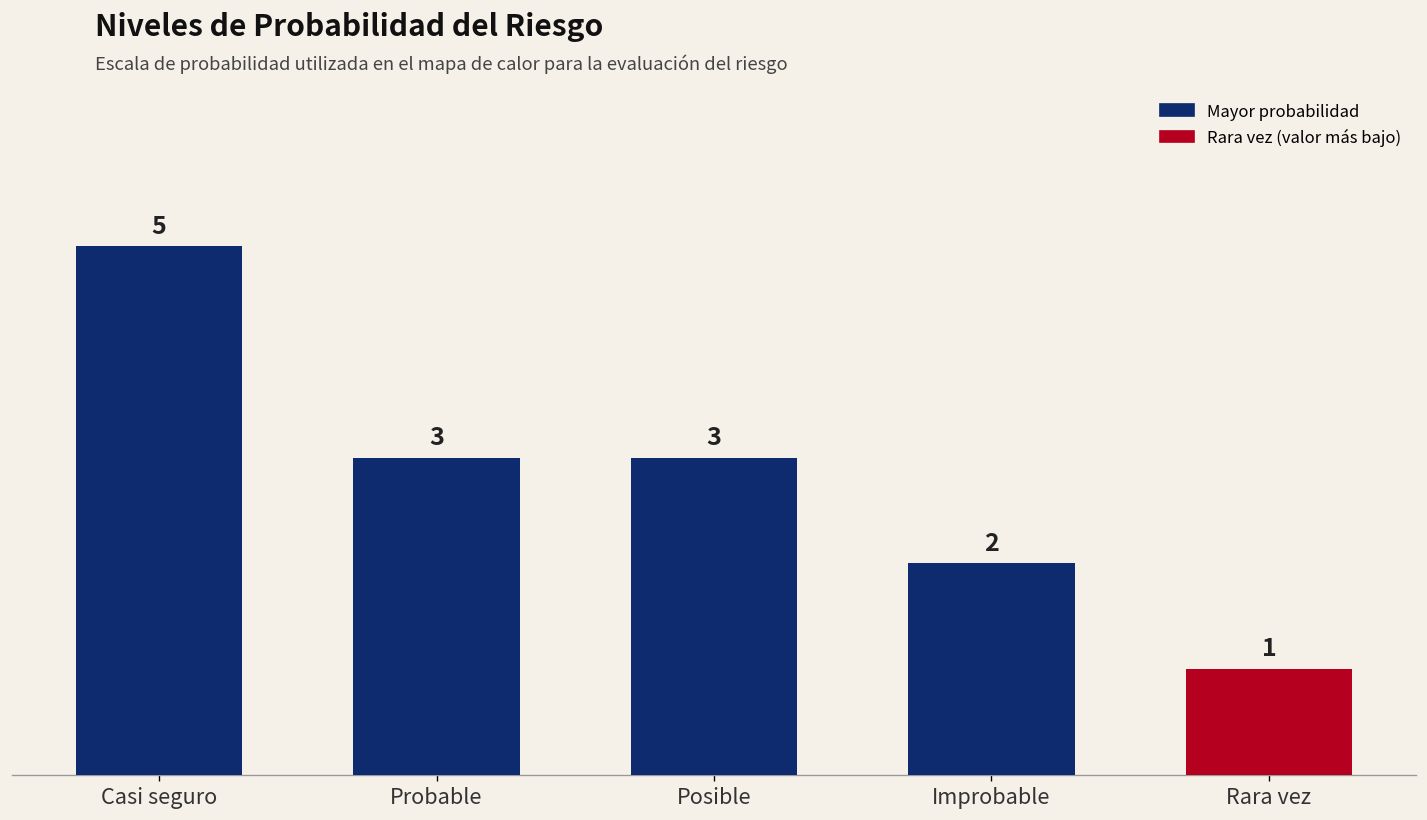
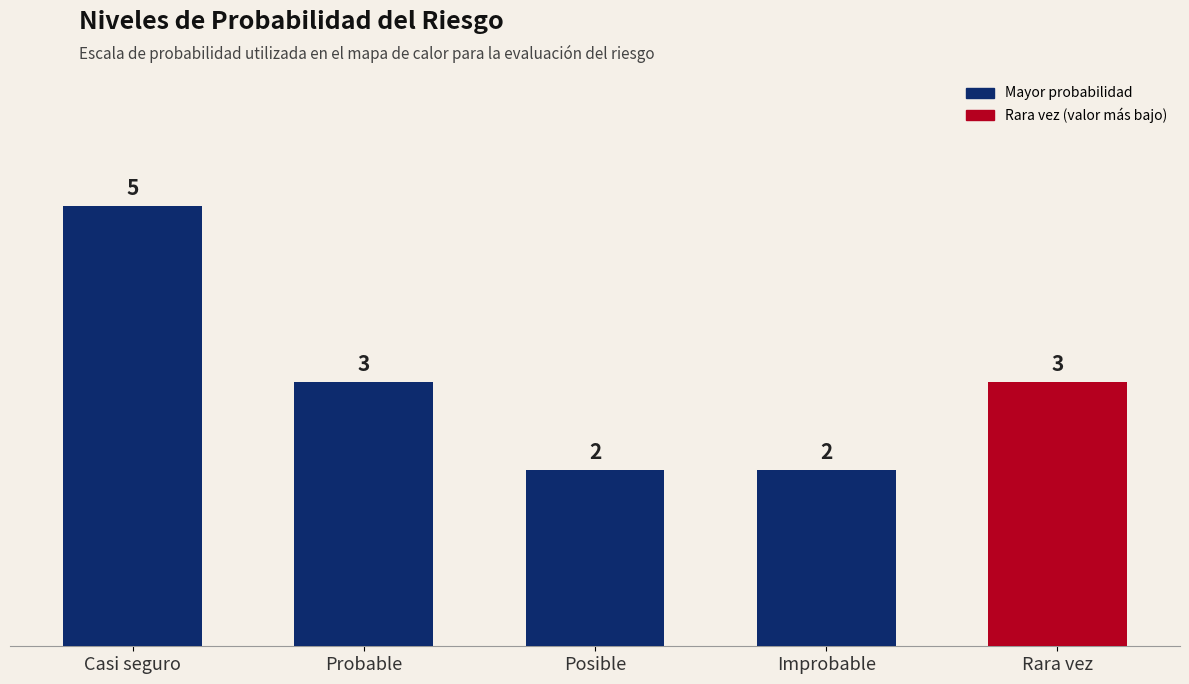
Posible: 3 -> 2
Rara vez: 1 -> 3
